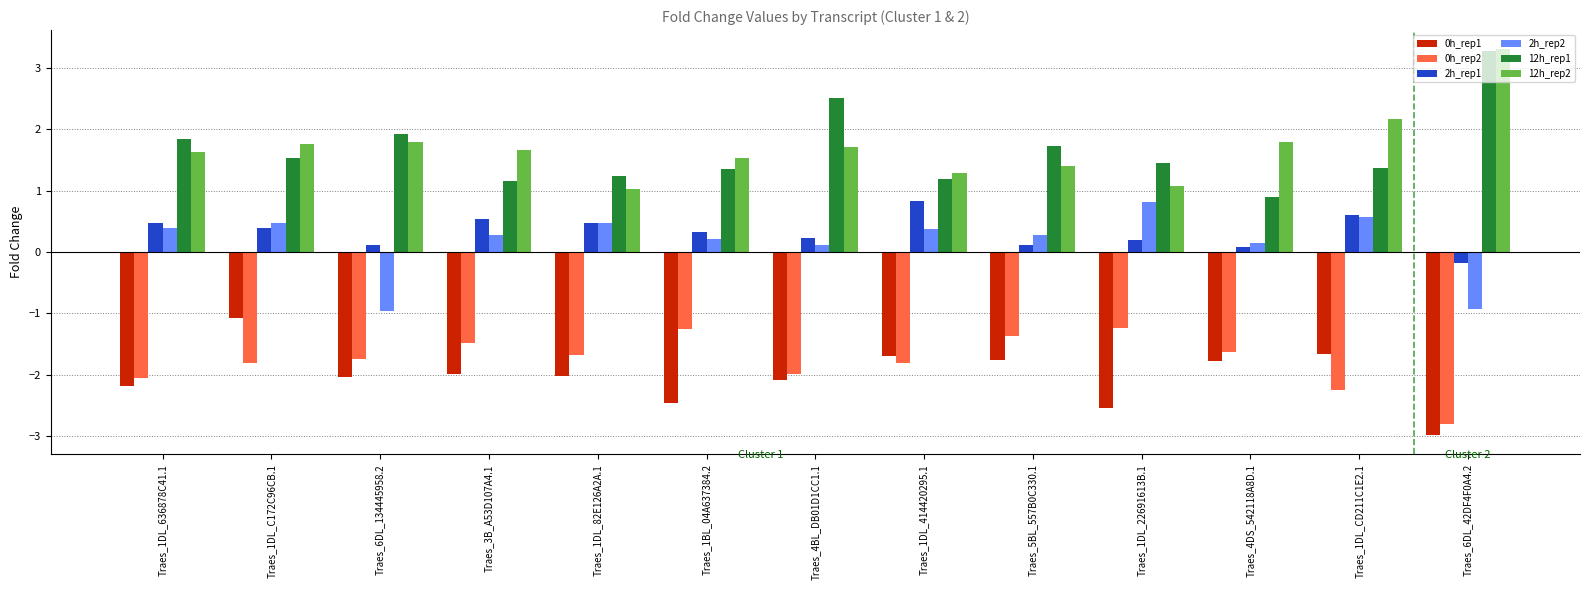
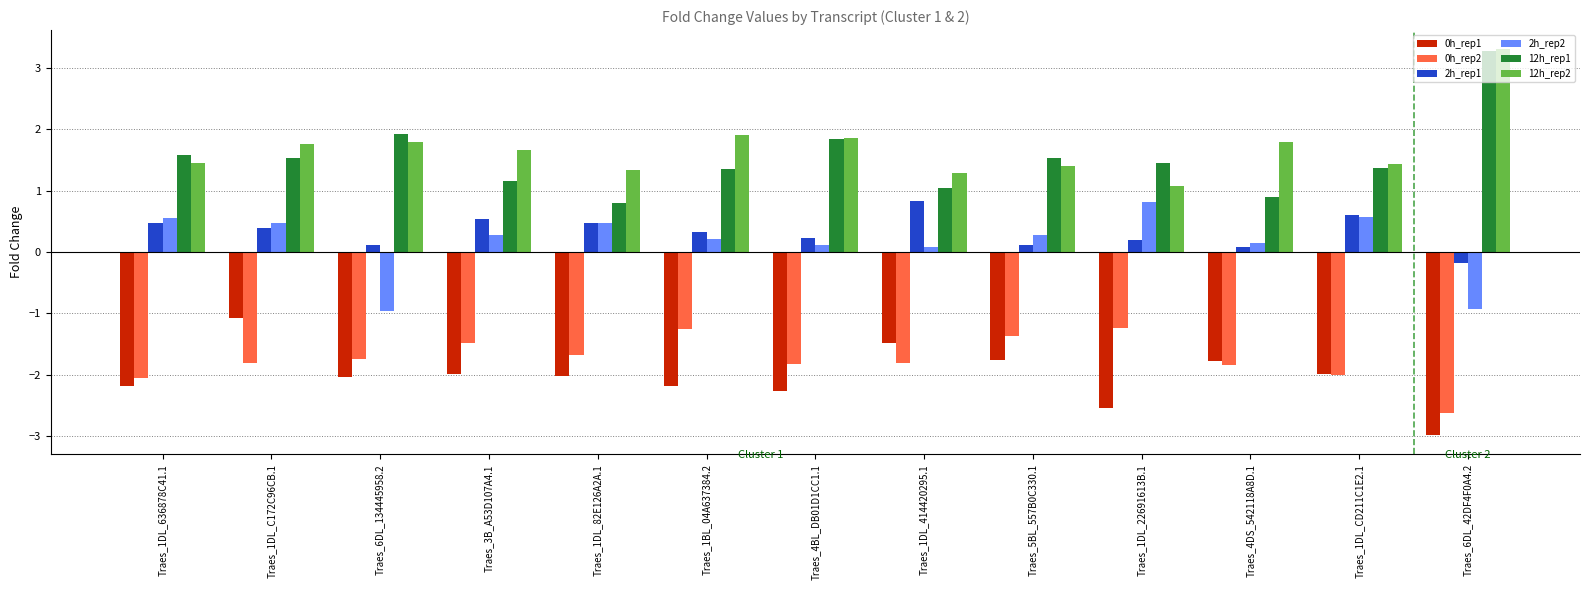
2h_rep2, Traes_1DL_636878C41.1: 0.4 -> 0.6
12h_rep1, Traes_1DL_636878C41.1: 1.8 -> 1.6
12h_rep2, Traes_1DL_636878C41.1: 1.6 -> 1.5
12h_rep1, Traes_1DL_82E126A2A.1: 1.2 -> 0.8
12h_rep2, Traes_1DL_82E126A2A.1: 1.0 -> 1.3
0h_rep1, Traes_1BL_04A637384.2: -2.5 -> -2.2
12h_rep2, Traes_1BL_04A637384.2: 1.5 -> 1.9
0h_rep1, Traes_4BL_DB01D1CC1.1: -2.1 -> -2.3
0h_rep2, Traes_4BL_DB01D1CC1.1: -2.0 -> -1.8
12h_rep1, Traes_4BL_DB01D1CC1.1: 2.5 -> 1.8
12h_rep2, Traes_4BL_DB01D1CC1.1: 1.7 -> 1.9
0h_rep1, Traes_1DL_414420295.1: -1.7 -> -1.5
2h_rep2, Traes_1DL_414420295.1: 0.4 -> 0.1
12h_rep1, Traes_1DL_414420295.1: 1.2 -> 1.0
12h_rep1, Traes_5BL_557B0C330.1: 1.7 -> 1.5
0h_rep2, Traes_4DS_542118A8D.1: -1.6 -> -1.8
0h_rep1, Traes_1DL_CD211C1E2.1: -1.7 -> -2.0
0h_rep2, Traes_1DL_CD211C1E2.1: -2.3 -> -2.0
12h_rep2, Traes_1DL_CD211C1E2.1: 2.2 -> 1.4
0h_rep2, Traes_6DL_42DF4F0A4.2: -2.8 -> -2.6
